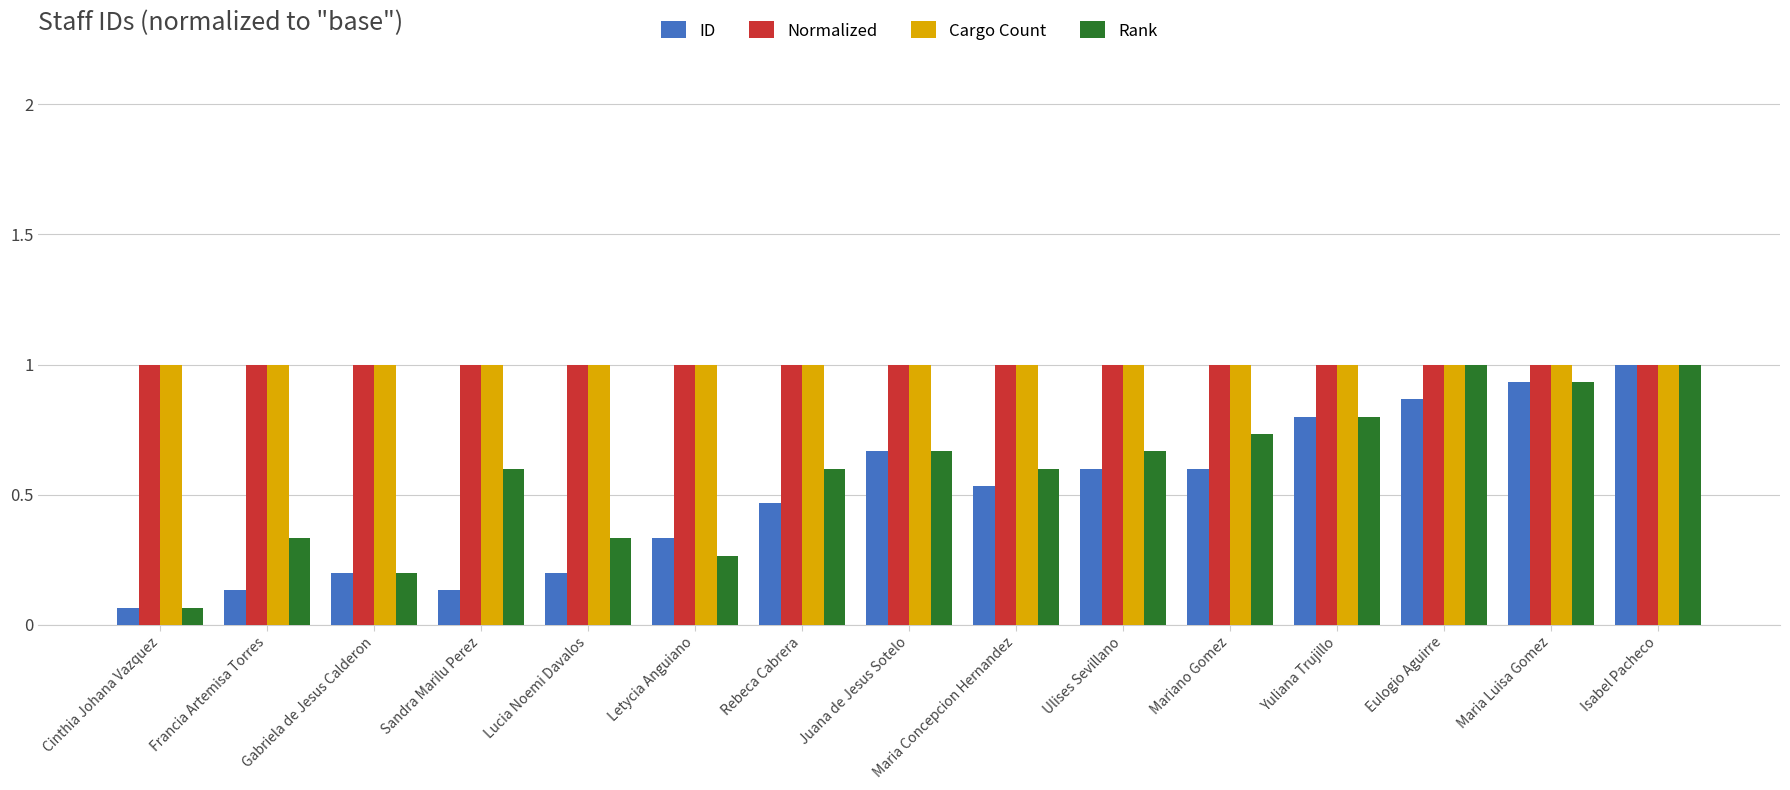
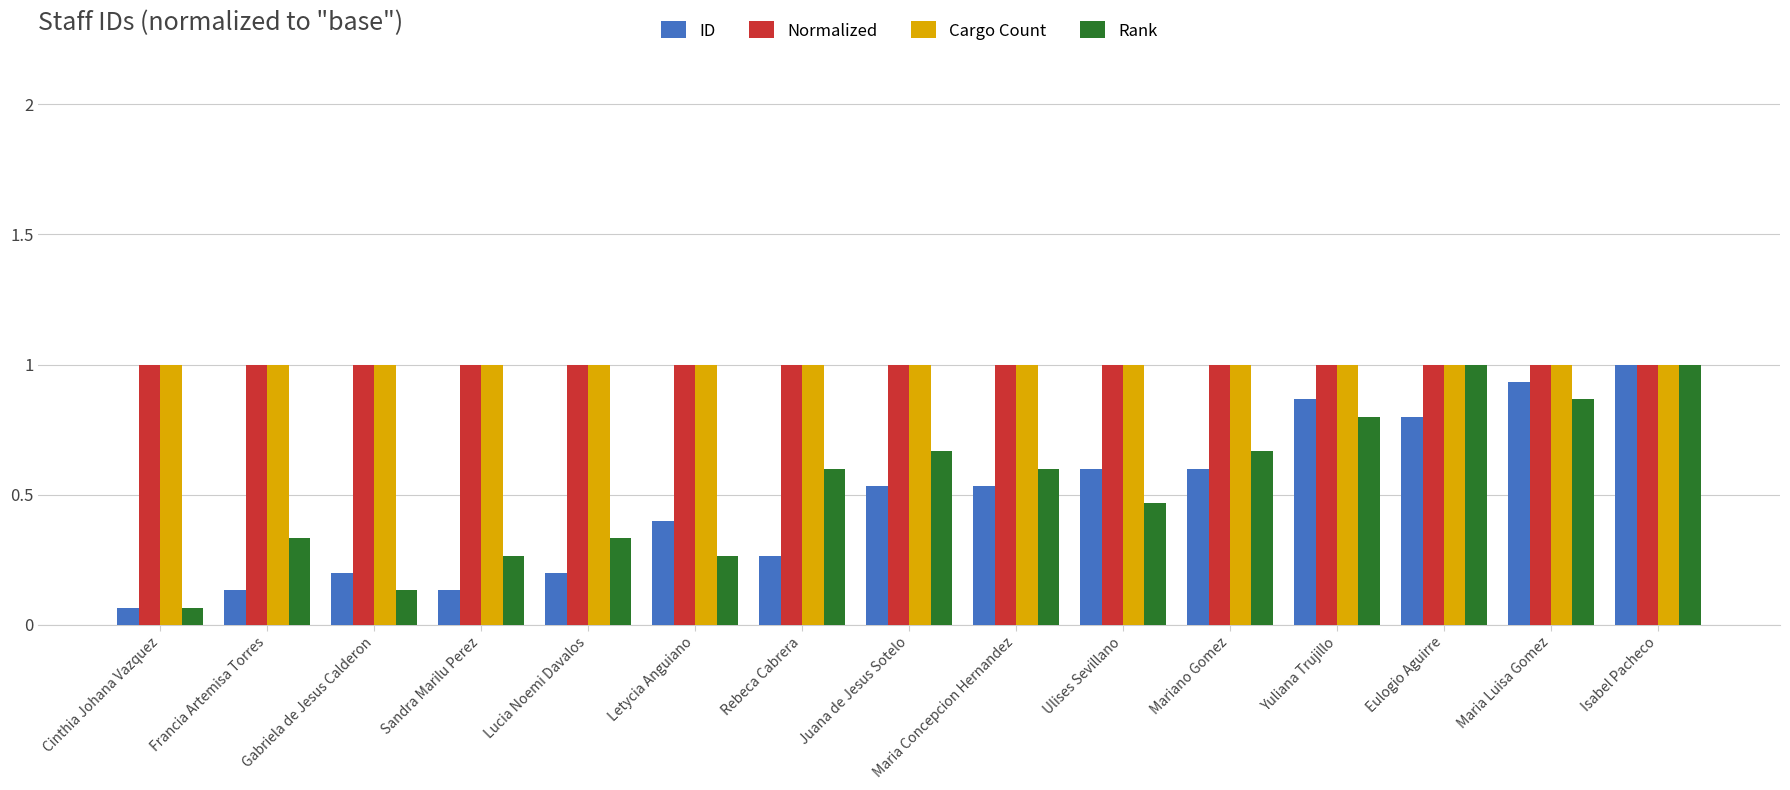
Rank, Gabriela de Jesus Calderon: 0.20 -> 0.13
Rank, Sandra Marilu Perez: 0.60 -> 0.27
ID, Letycia Anguiano: 0.33 -> 0.40
ID, Rebeca Cabrera: 0.47 -> 0.27
ID, Juana de Jesus Sotelo: 0.67 -> 0.53
Rank, Ulises Sevillano: 0.67 -> 0.47
Rank, Mariano Gomez: 0.73 -> 0.67
ID, Yuliana Trujillo: 0.80 -> 0.87
ID, Eulogio Aguirre: 0.87 -> 0.80
Rank, Maria Luisa Gomez: 0.93 -> 0.87
